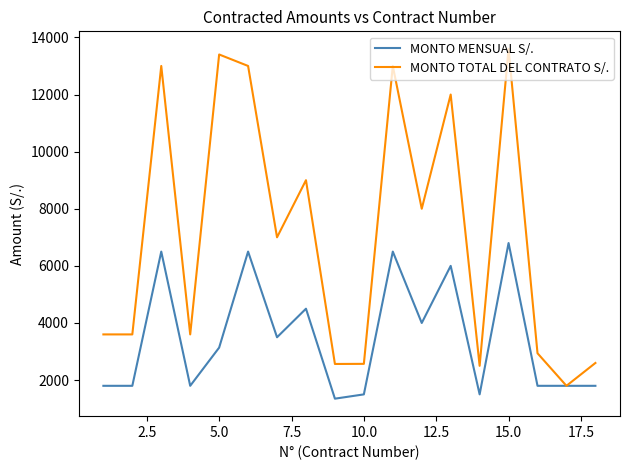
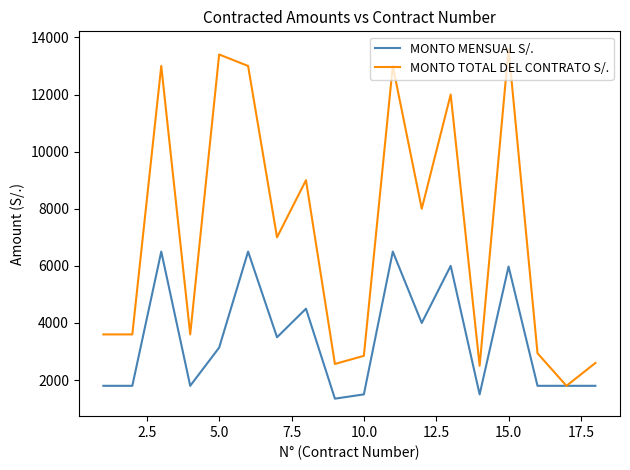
MONTO TOTAL DEL CONTRATO S/., 10.0: 2600 -> 2900
MONTO MENSUAL S/., 15.0: 6800 -> 6000
